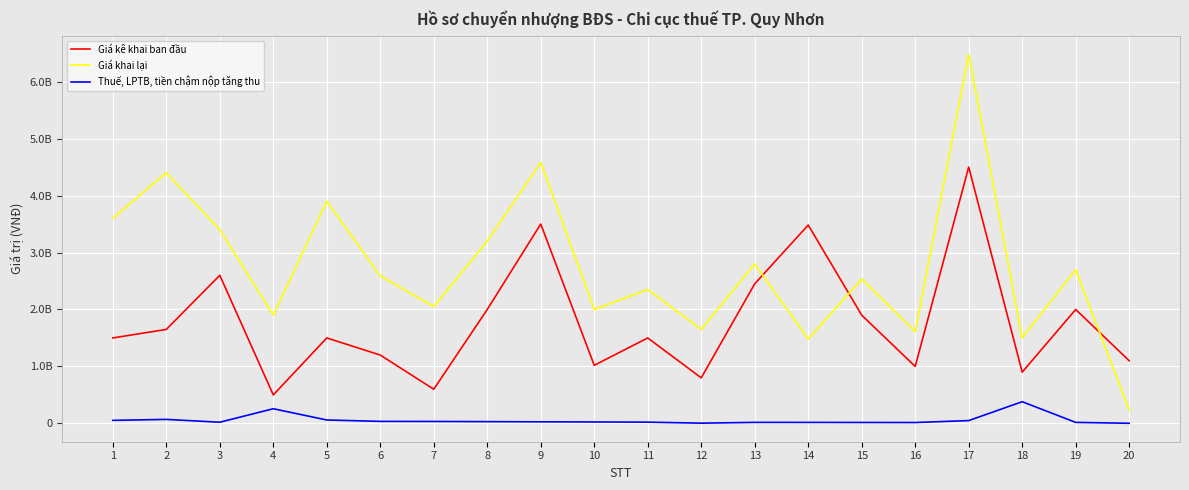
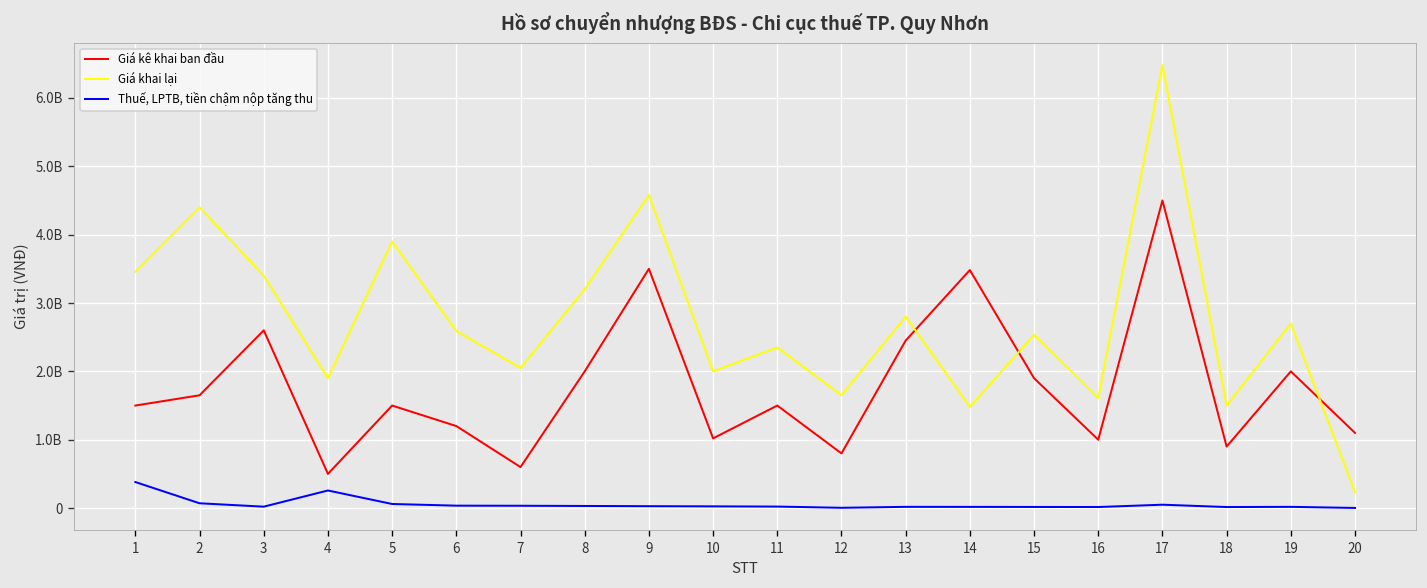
Giá khai lại, 1: 3600000000 -> 3500000000
Thuế, LPTB, tiền chậm nộp tăng thu, 1: 100000000 -> 400000000
Thuế, LPTB, tiền chậm nộp tăng thu, 18: 400000000 -> 0
